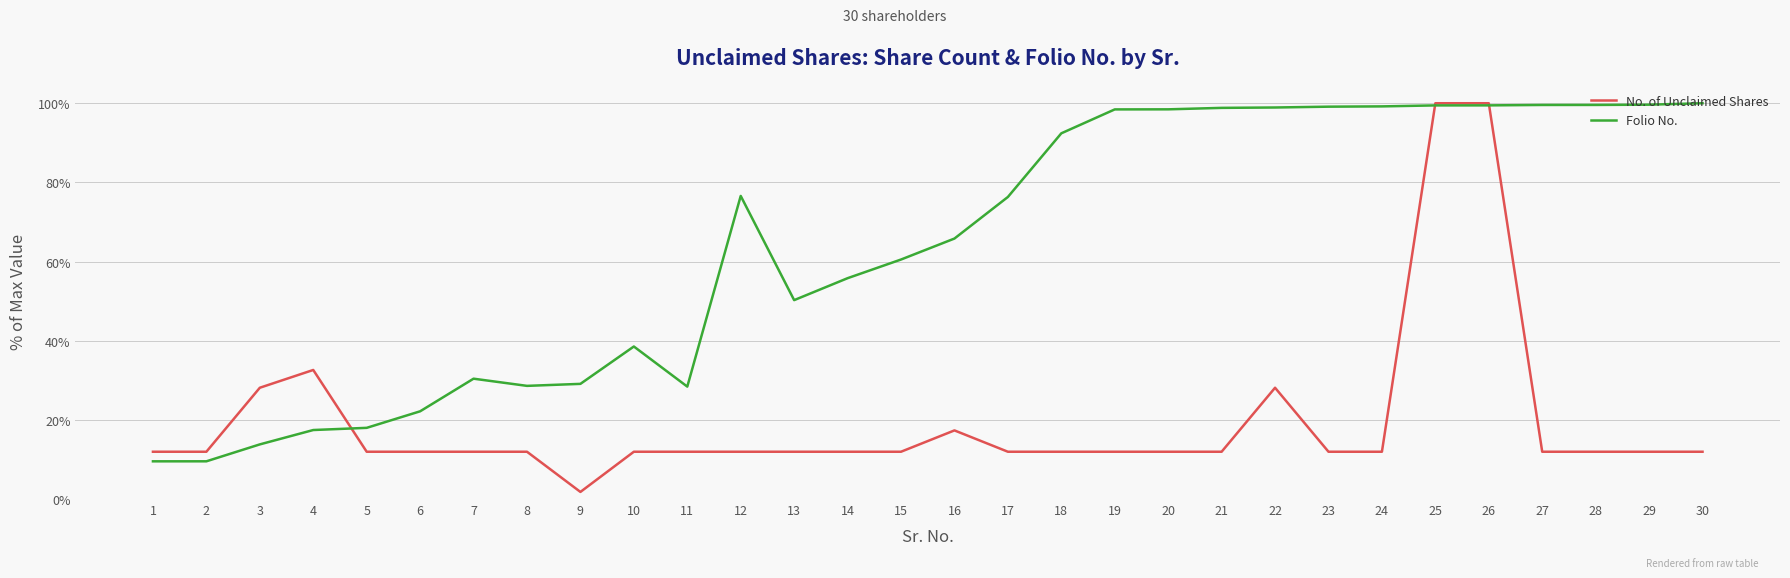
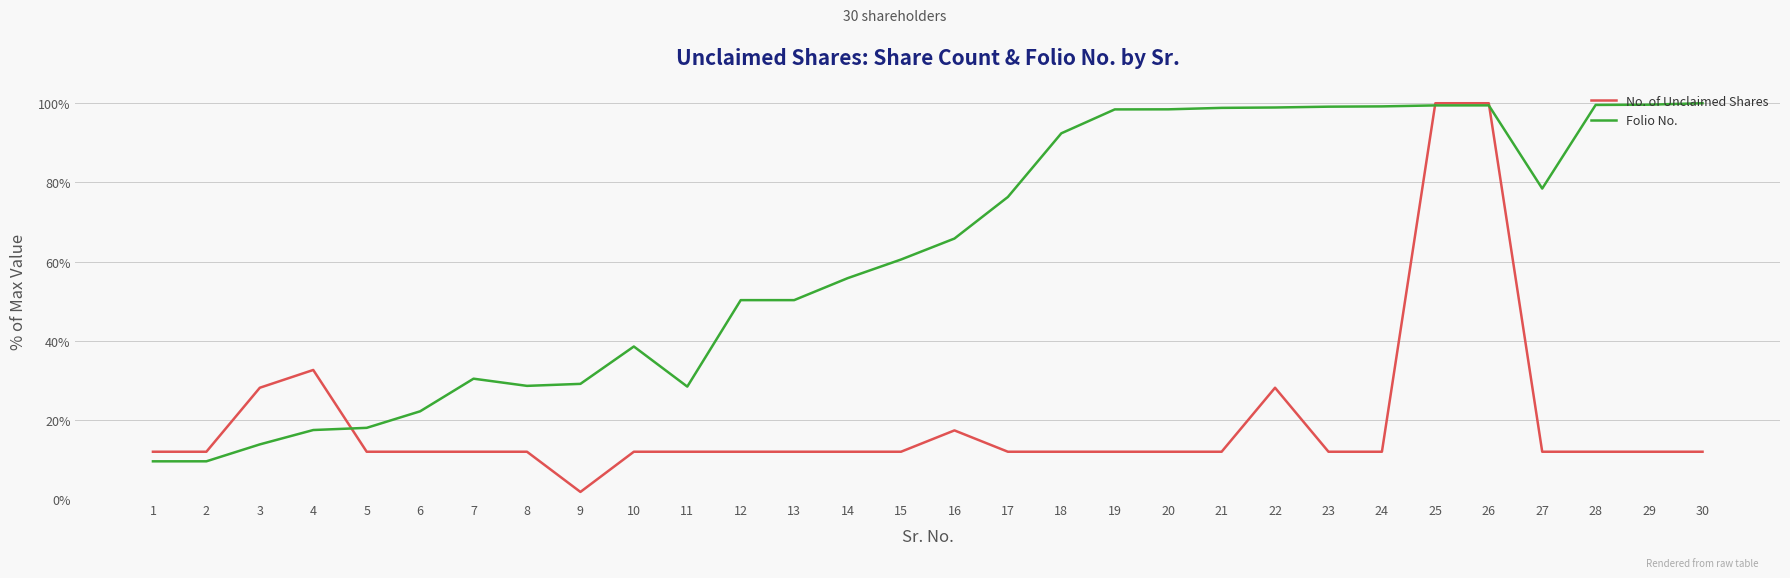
Folio No., 12: 77% -> 50%
Folio No., 27: 100% -> 78%
